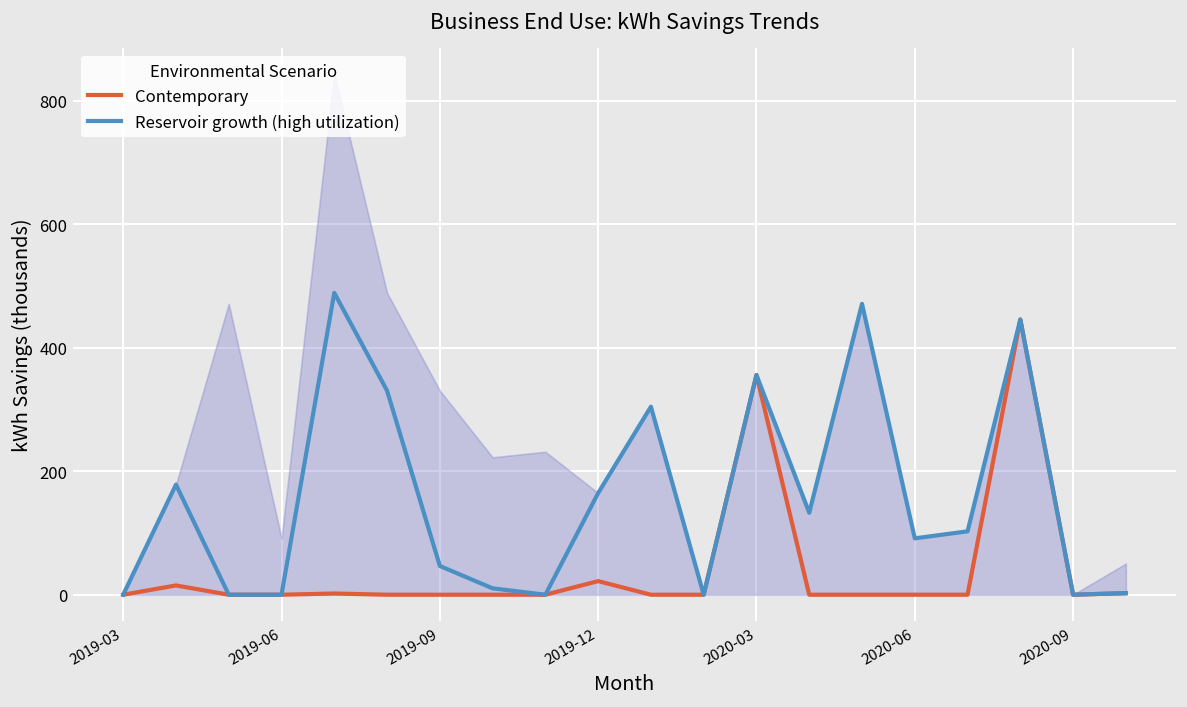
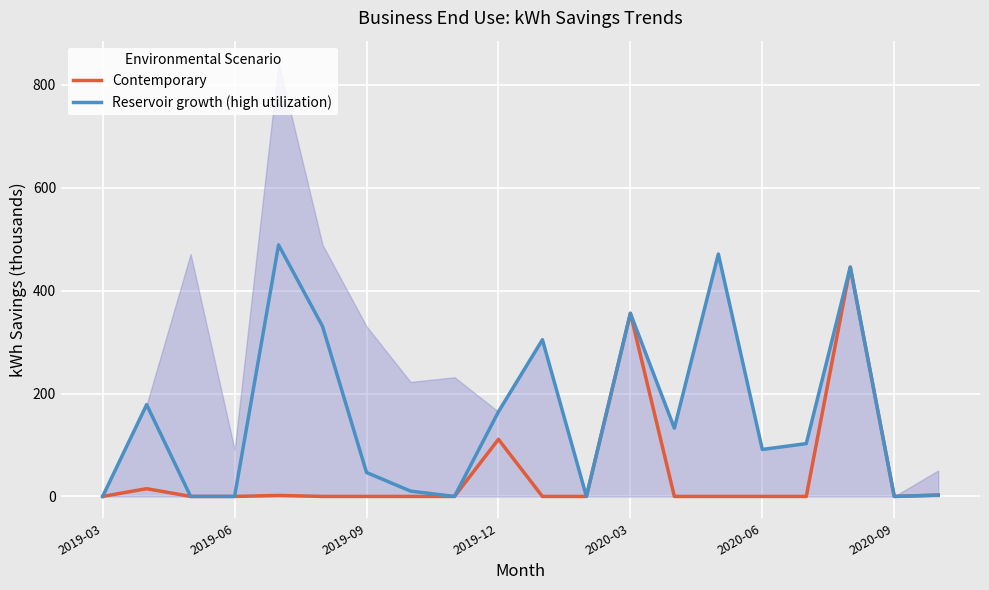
Contemporary, 2019-12: 20 -> 110
